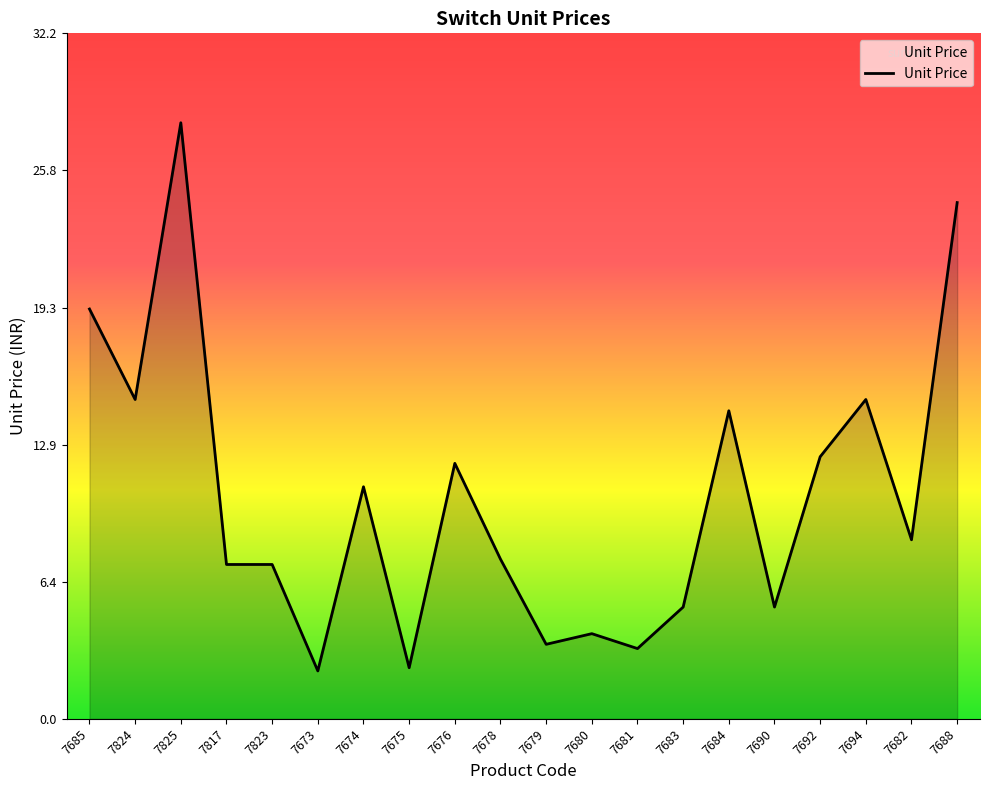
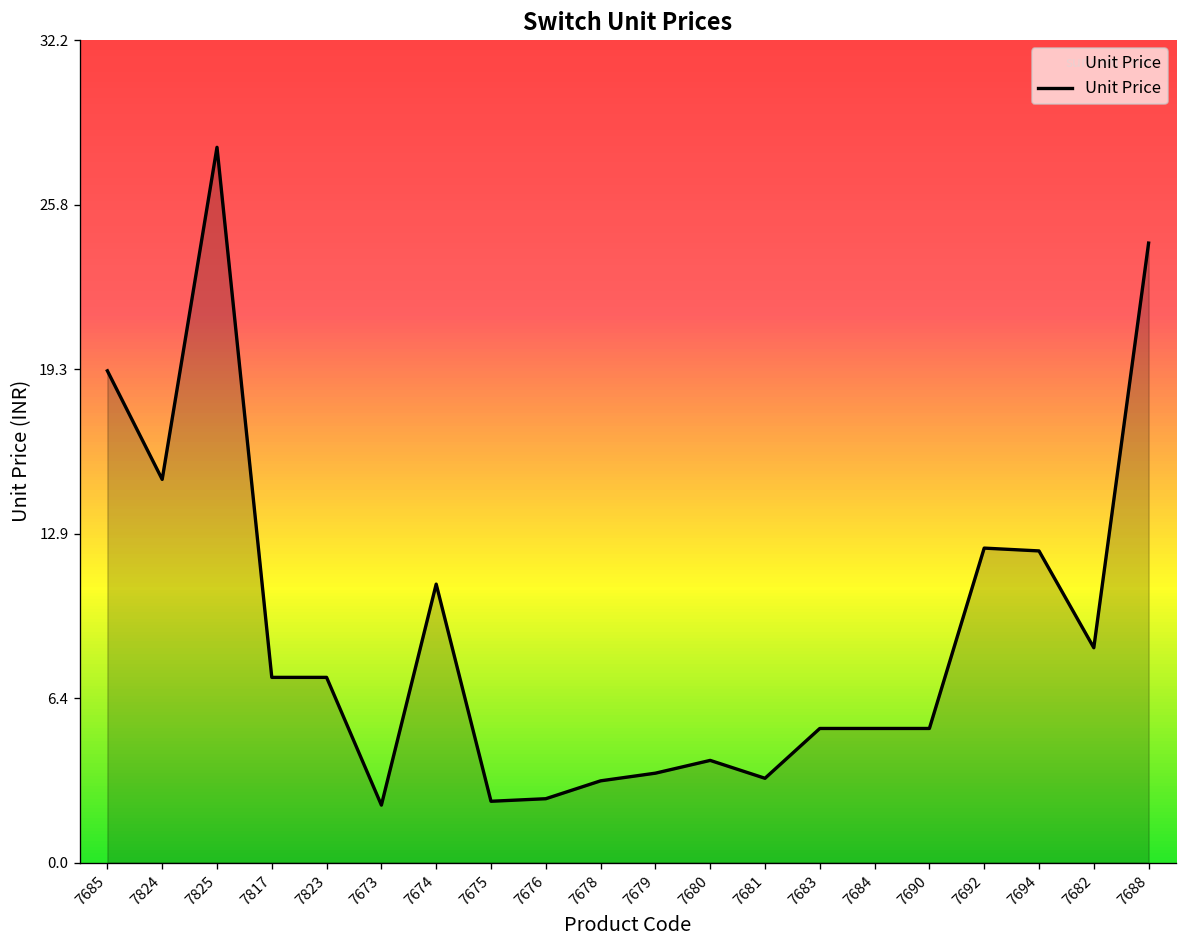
7676: 12.0 -> 2.5
7678: 7.5 -> 3.2
7684: 14.5 -> 5.3
7694: 15.0 -> 12.2
